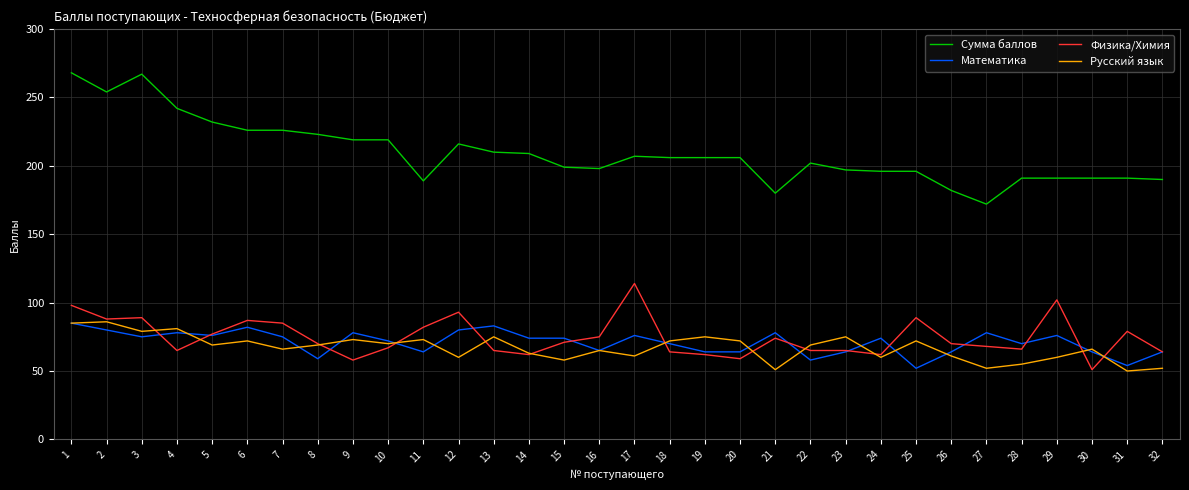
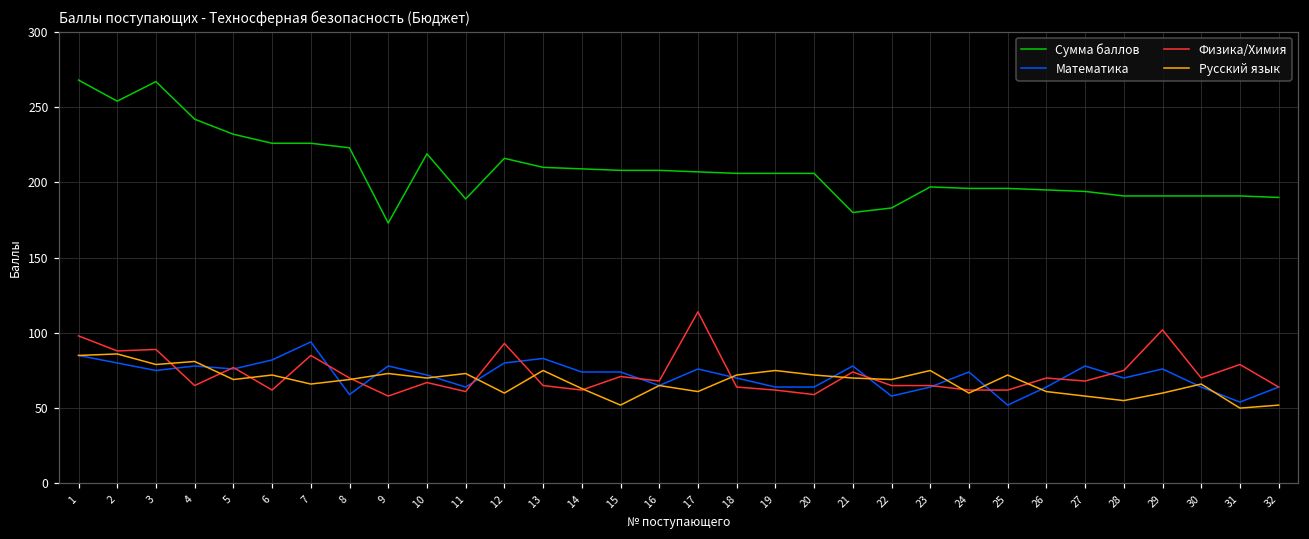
Физика/Химия, 6: 87 -> 62
Математика, 7: 75 -> 94
Сумма баллов, 9: 219 -> 173
Физика/Химия, 11: 82 -> 61
Сумма баллов, 15: 199 -> 208
Русский язык, 15: 58 -> 52
Сумма баллов, 16: 198 -> 208
Физика/Химия, 16: 75 -> 68
Русский язык, 21: 51 -> 70
Сумма баллов, 22: 202 -> 183
Физика/Химия, 25: 89 -> 62
Сумма баллов, 26: 182 -> 195
Сумма баллов, 27: 172 -> 194
Русский язык, 27: 52 -> 58
Физика/Химия, 28: 66 -> 75
Физика/Химия, 30: 51 -> 70
